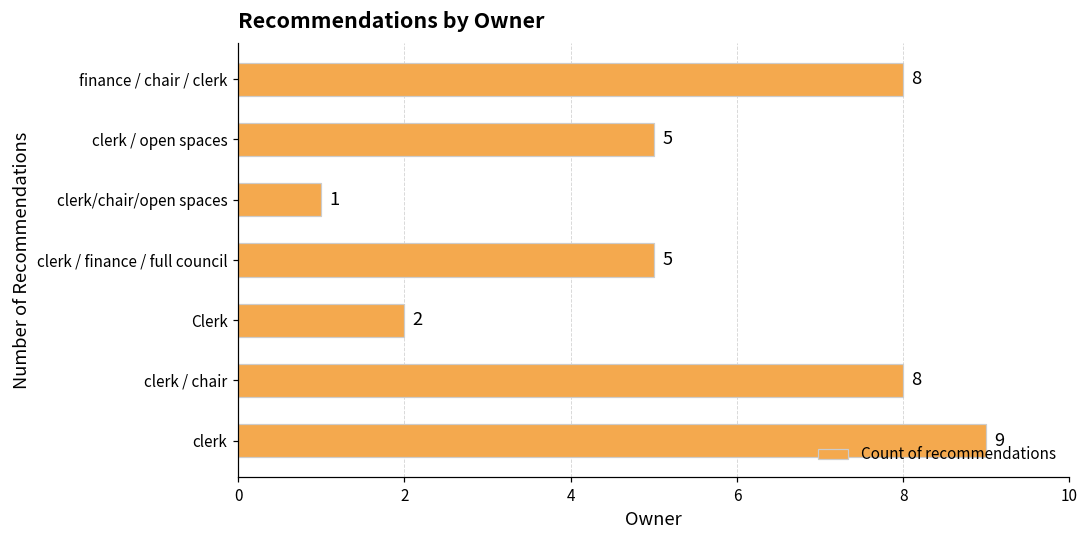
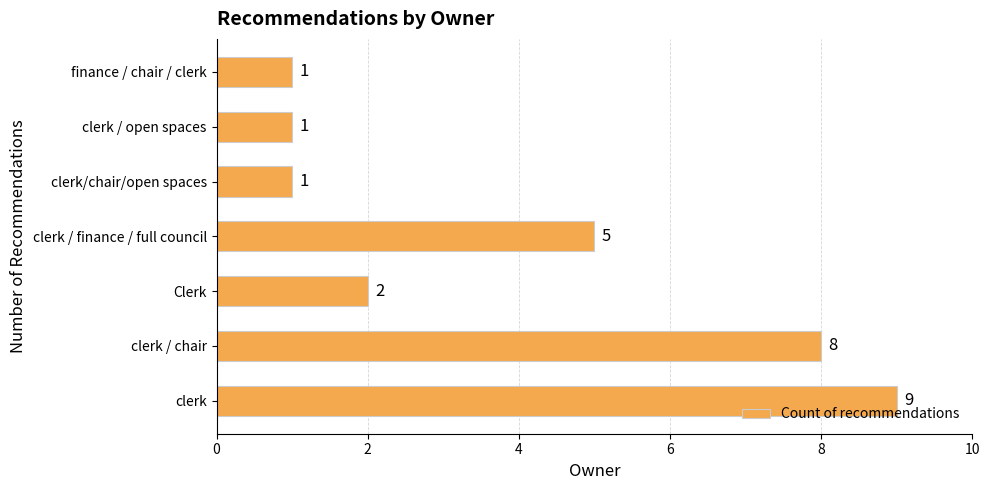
finance / chair / clerk: 8 -> 1
clerk / open spaces: 5 -> 1
